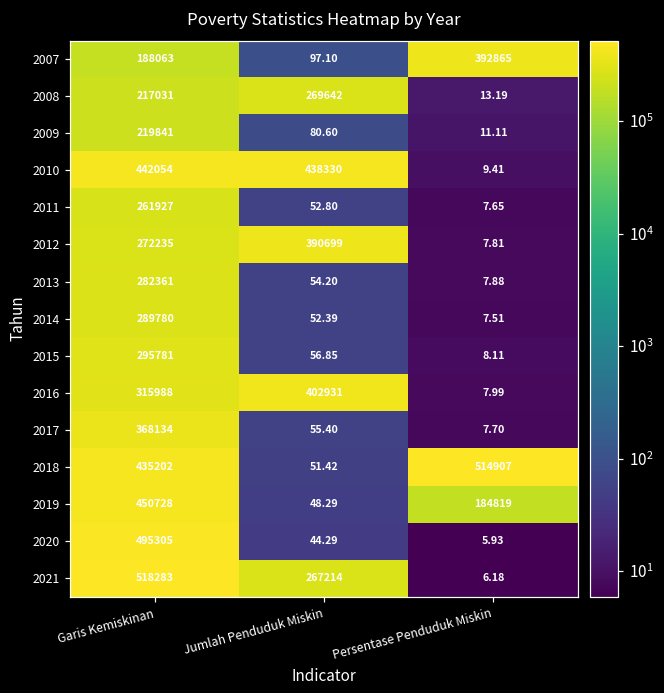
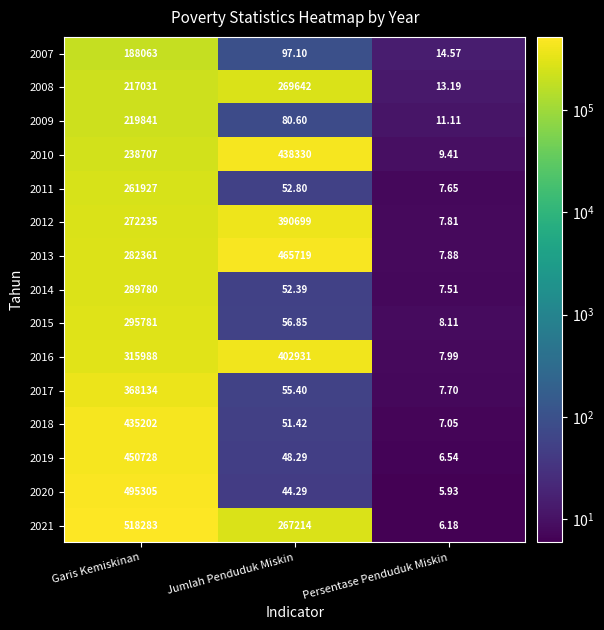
2007, Persentase Penduduk Miskin: 392865 -> 14.57
2010, Garis Kemiskinan: 442054 -> 238707
2013, Jumlah Penduduk Miskin: 54.20 -> 465719
2018, Persentase Penduduk Miskin: 514907 -> 7.05
2019, Persentase Penduduk Miskin: 184819 -> 6.54
